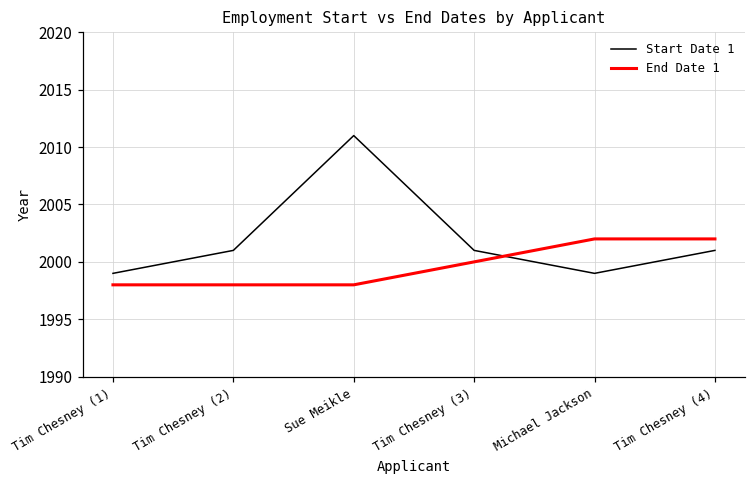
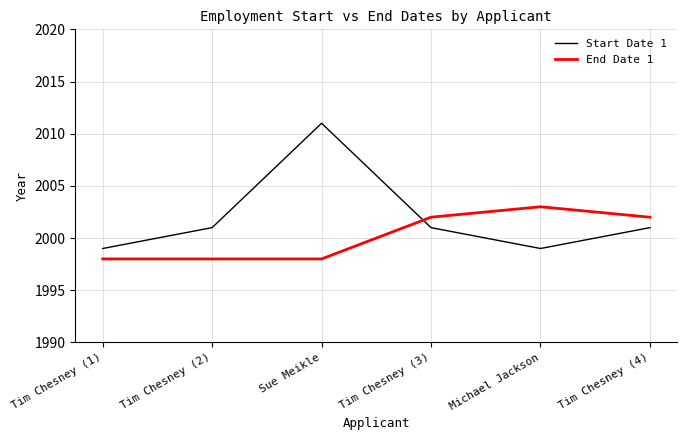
End Date 1, Tim Chesney (3): 2000 -> 2002
End Date 1, Michael Jackson: 2002 -> 2003
